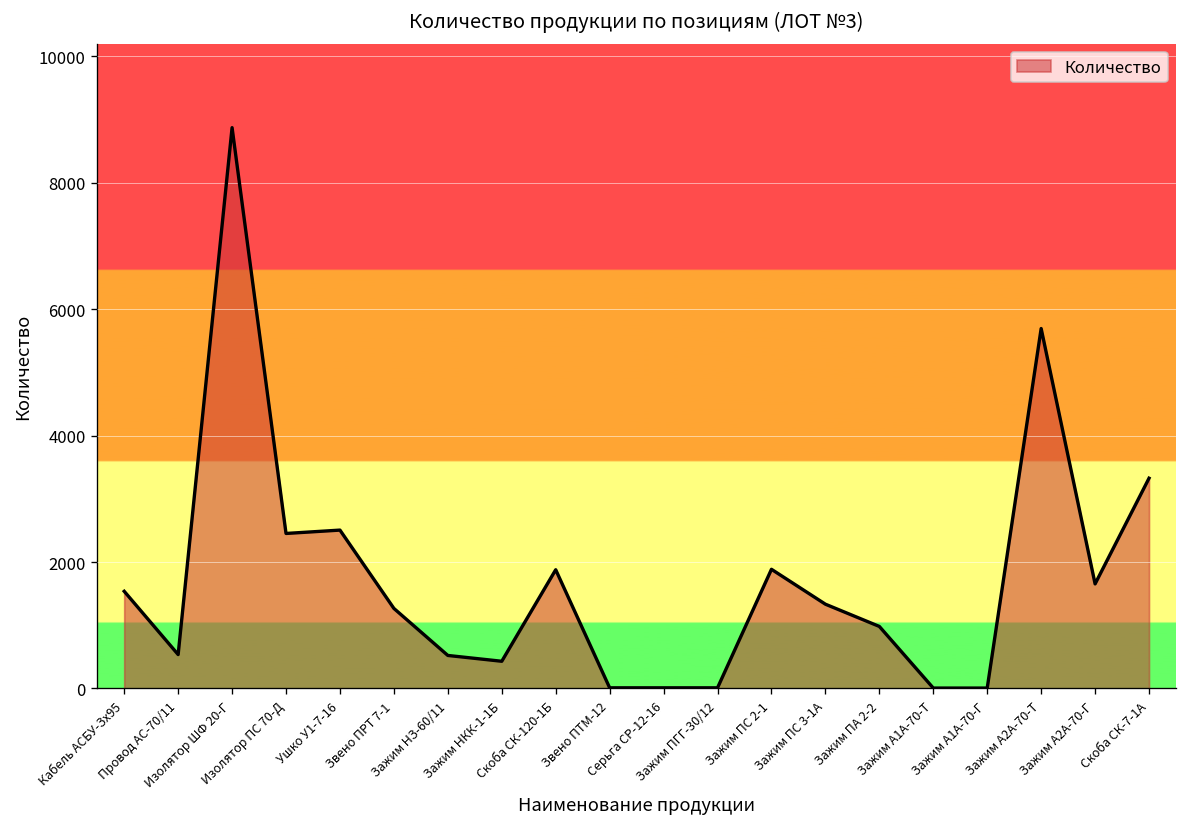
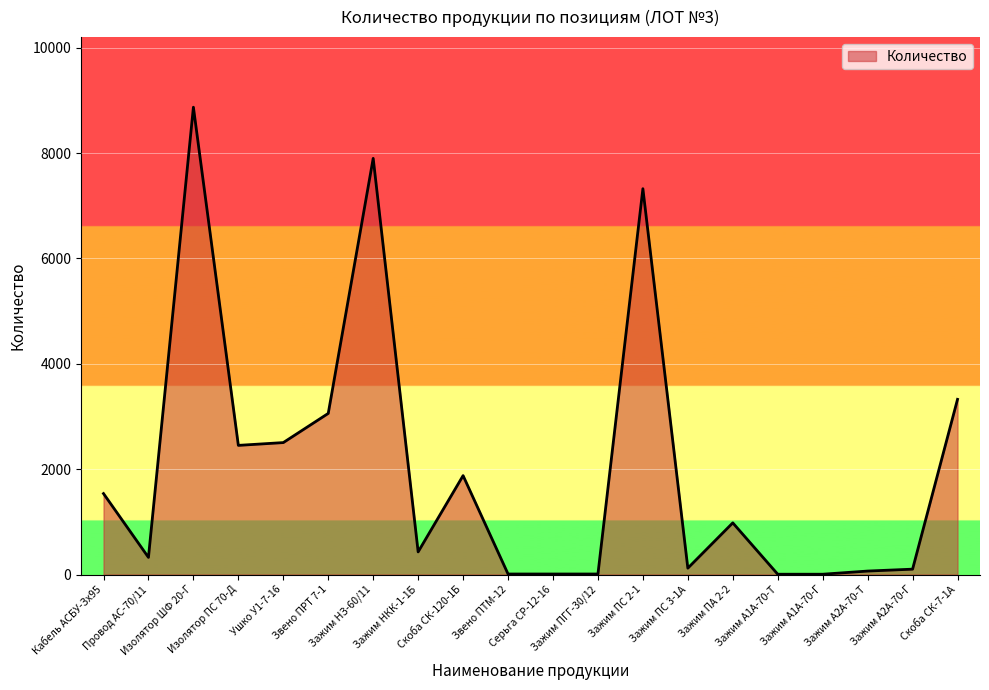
Провод АС-70/11: 500 -> 300
Звено ПРТ 7-1: 1300 -> 3100
Зажим НЗ-60/11: 500 -> 7900
Зажим ПС 2-1: 1900 -> 7300
Зажим ПС 3-1А: 1300 -> 100
Зажим А2А-70-Т: 5700 -> 100
Зажим А2А-70-Г: 1700 -> 100
